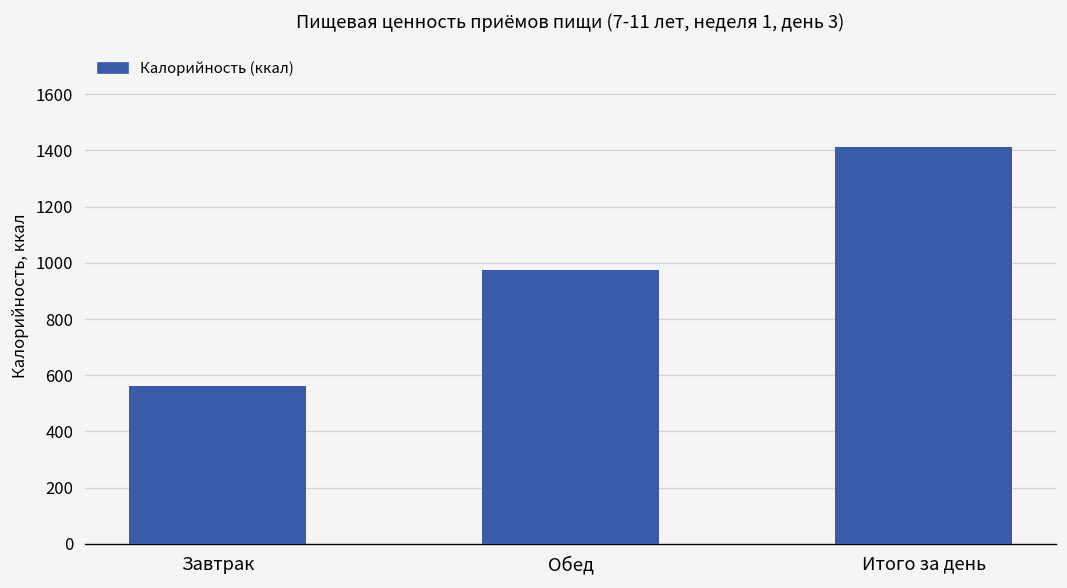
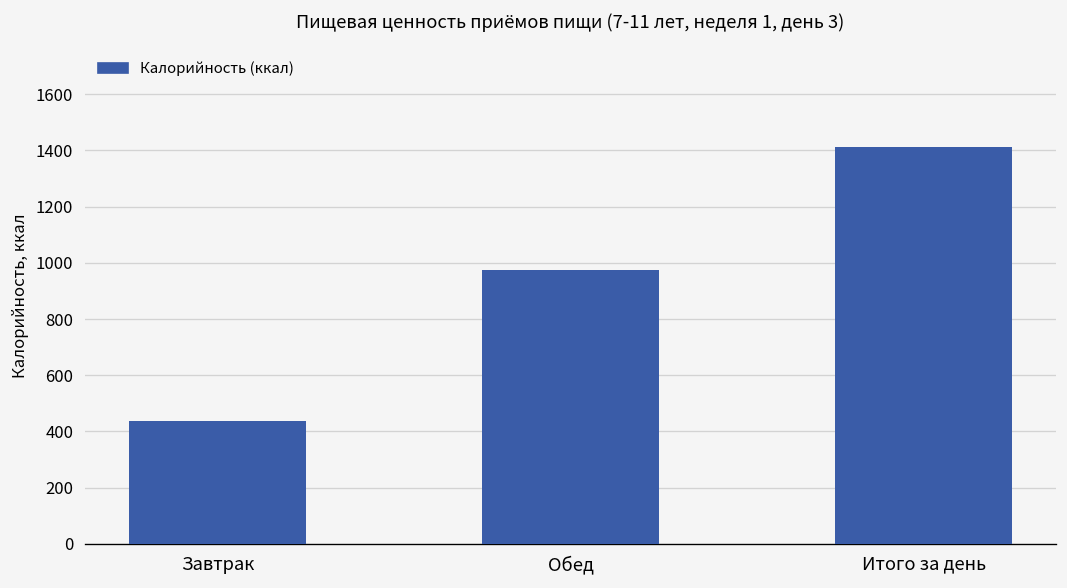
Завтрак: 560 -> 440
